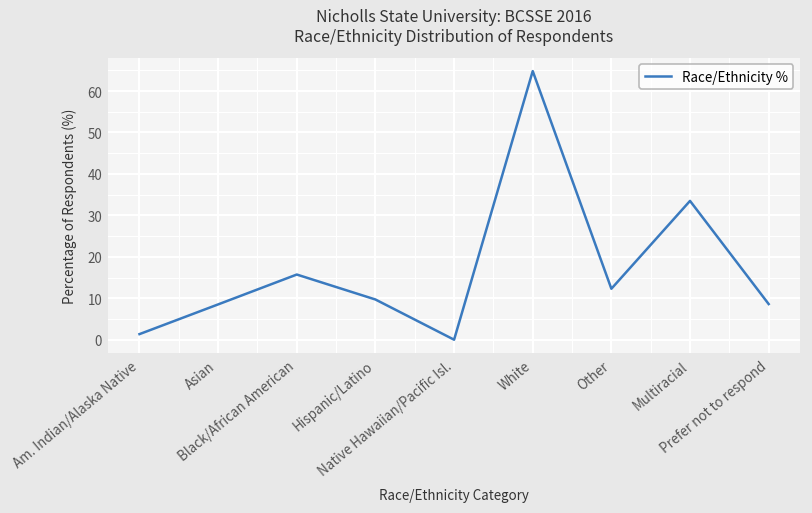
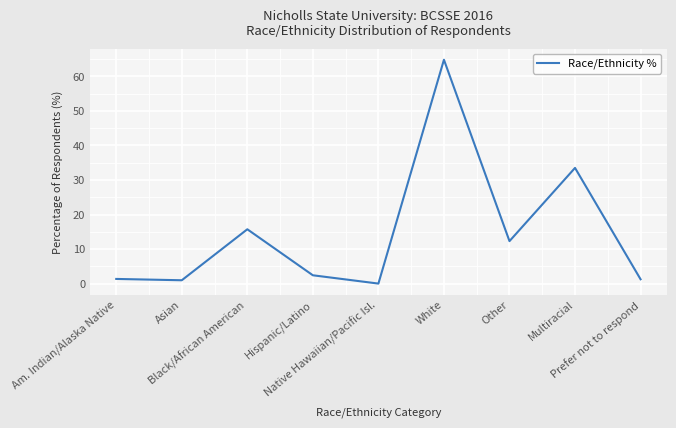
Asian: 9 -> 1
Hispanic/Latino: 10 -> 2
Prefer not to respond: 9 -> 1
